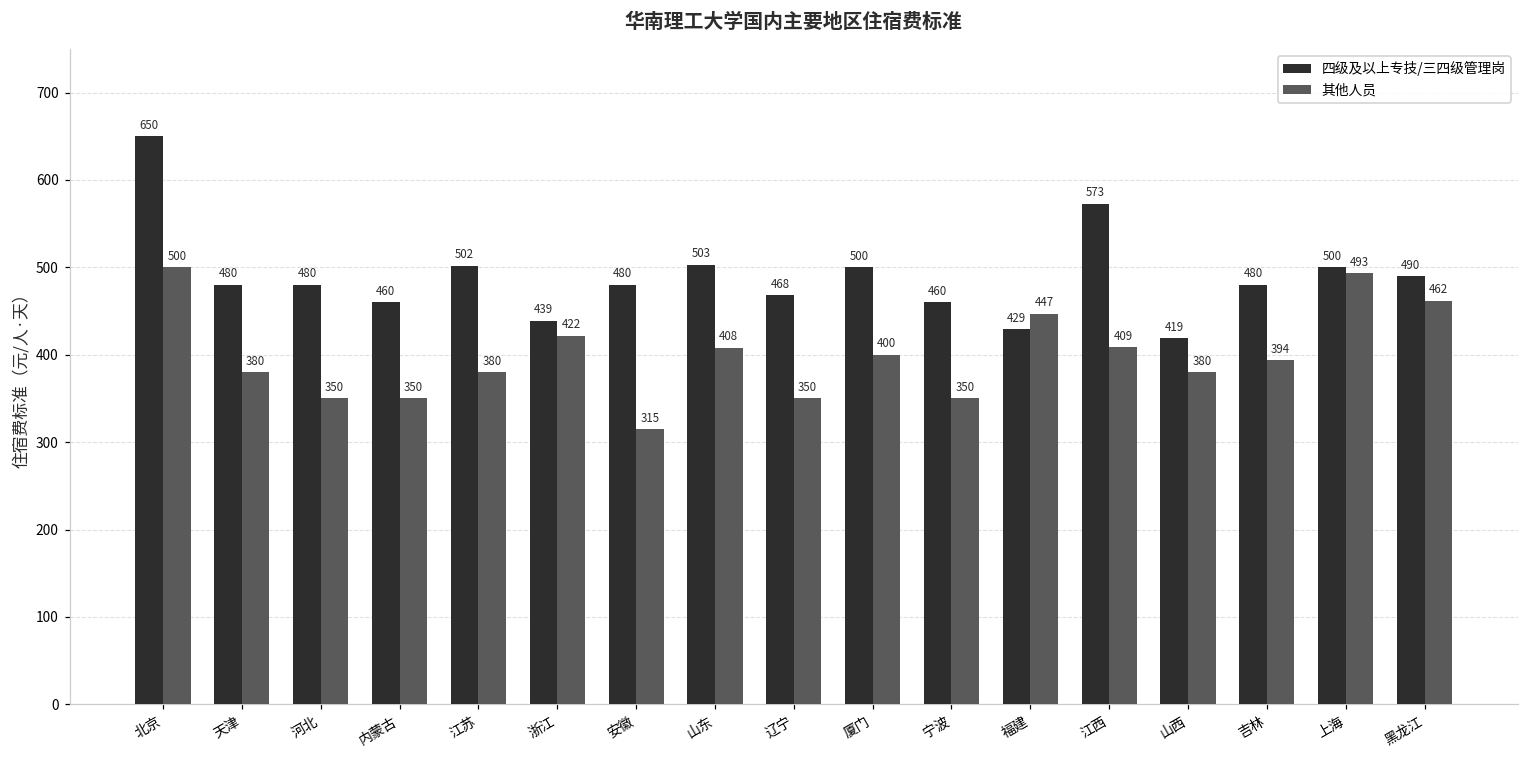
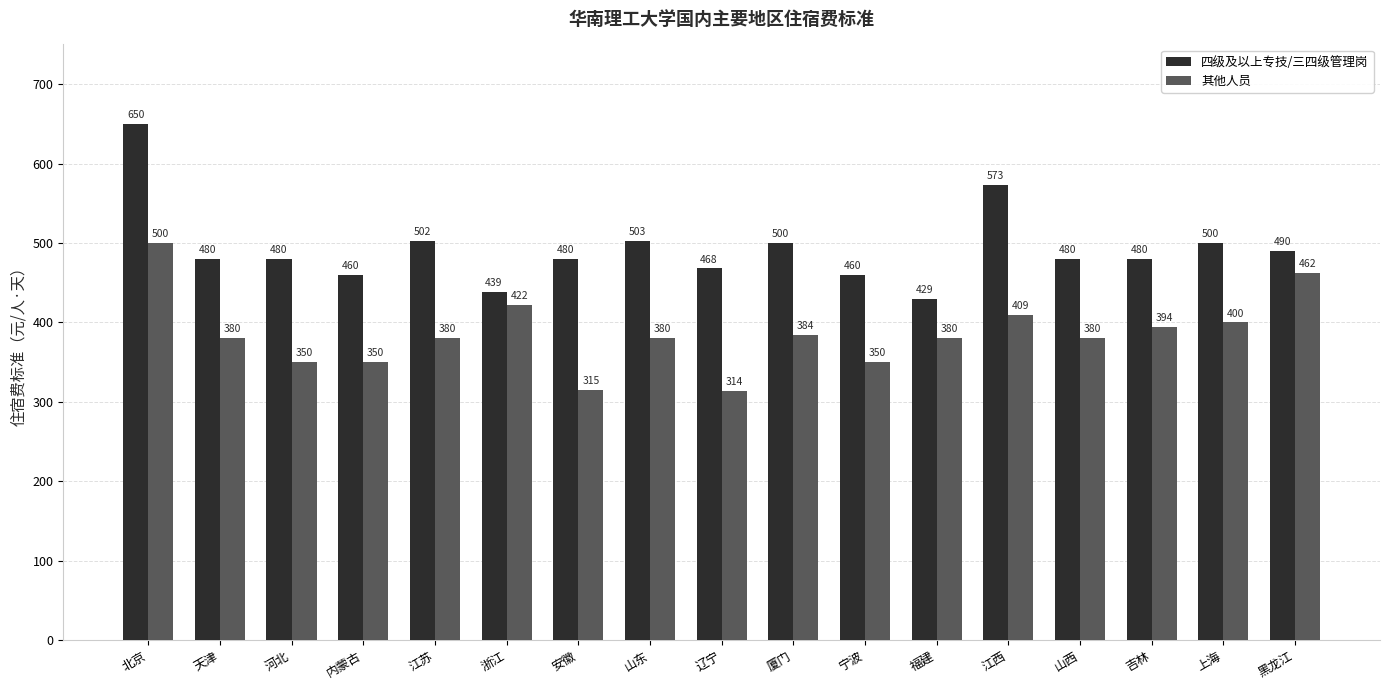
其他人员, 山东: 408 -> 380
其他人员, 辽宁: 350 -> 314
其他人员, 厦门: 400 -> 384
其他人员, 福建: 447 -> 380
四级及以上专技/三四级管理岗, 山西: 419 -> 480
其他人员, 上海: 493 -> 400
